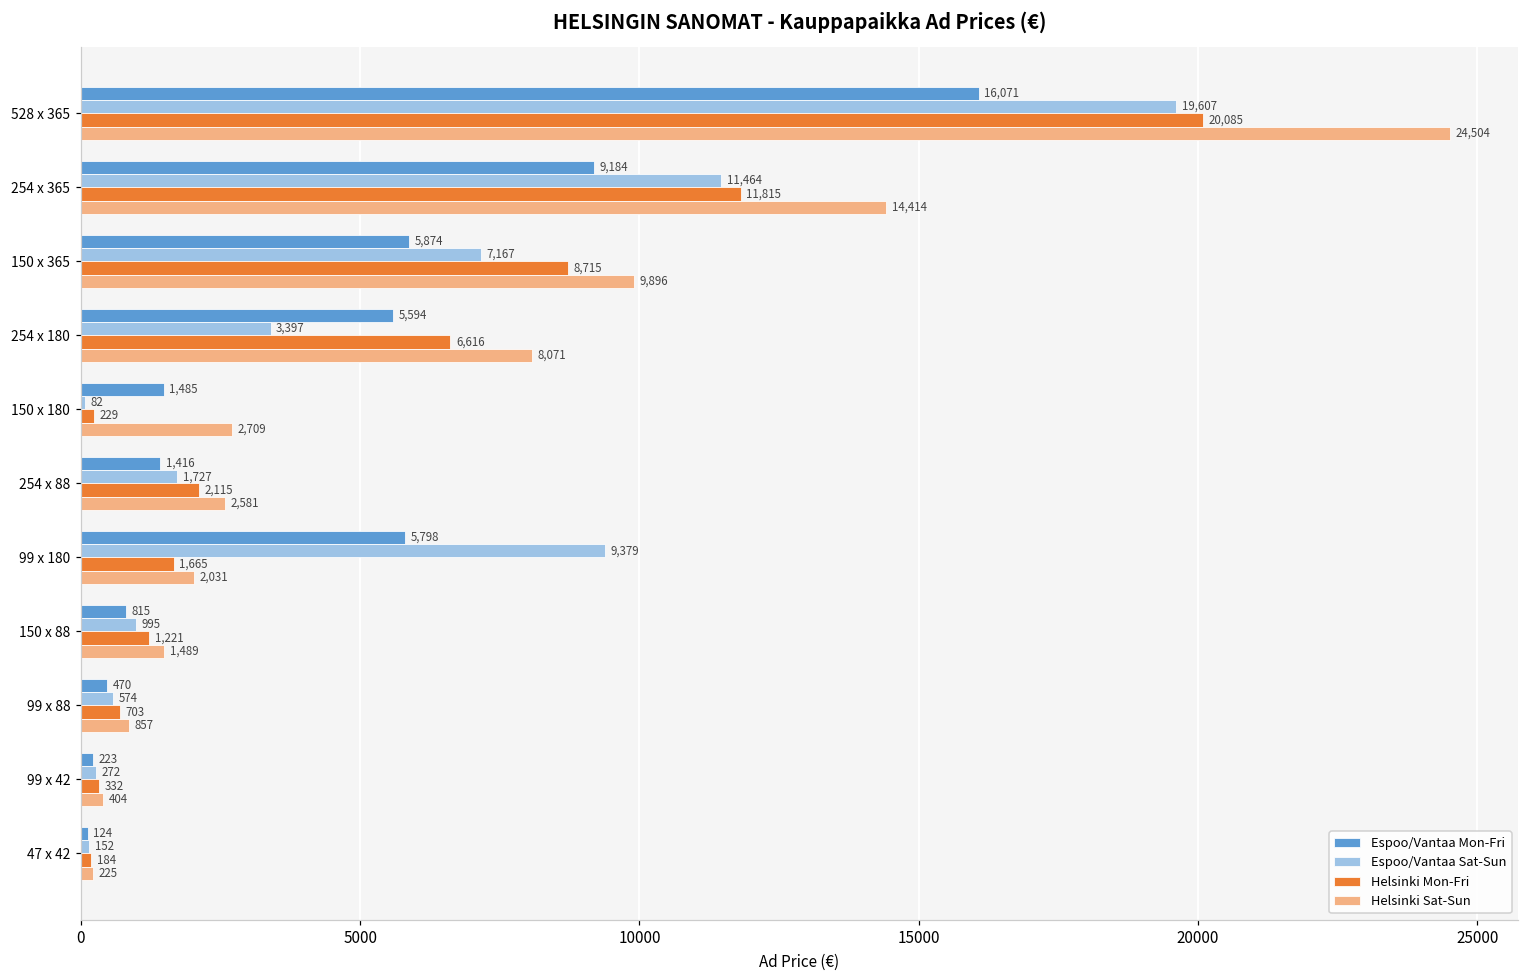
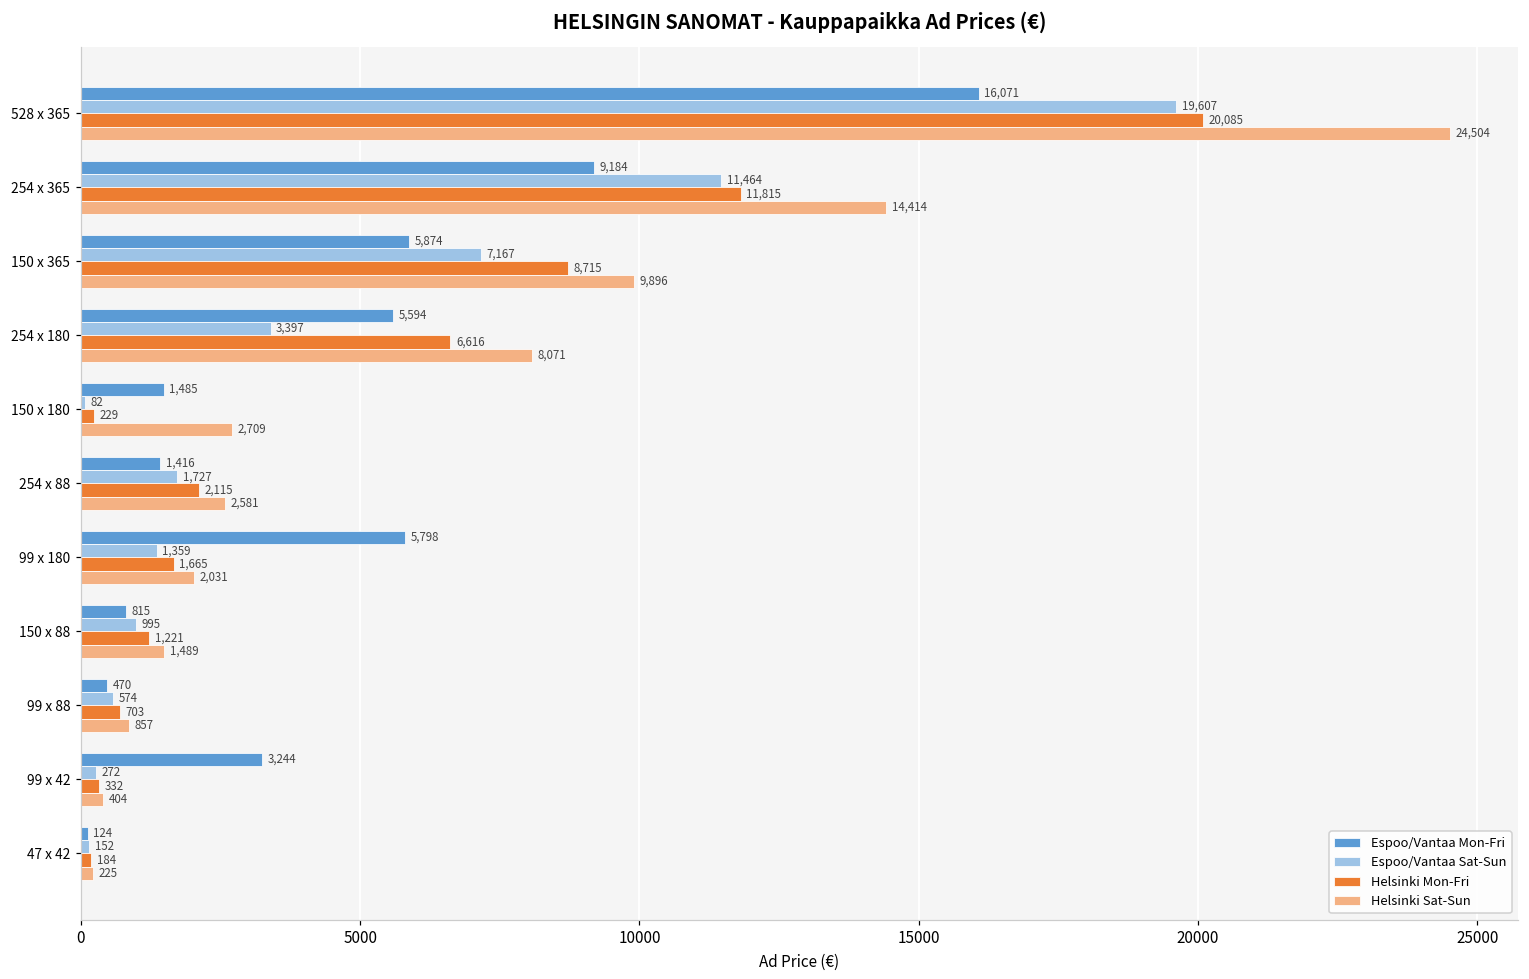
Espoo/Vantaa Sat-Sun, 99 x 180: 9,379 -> 1,359
Espoo/Vantaa Mon-Fri, 99 x 42: 223 -> 3,244
